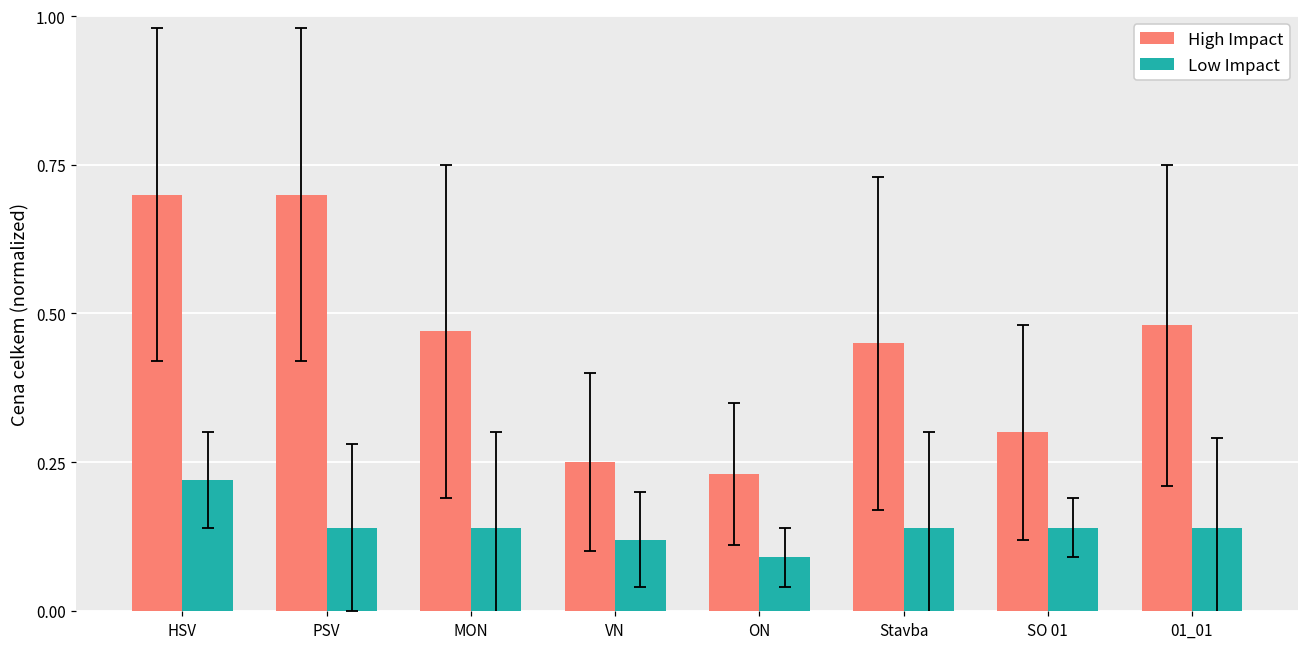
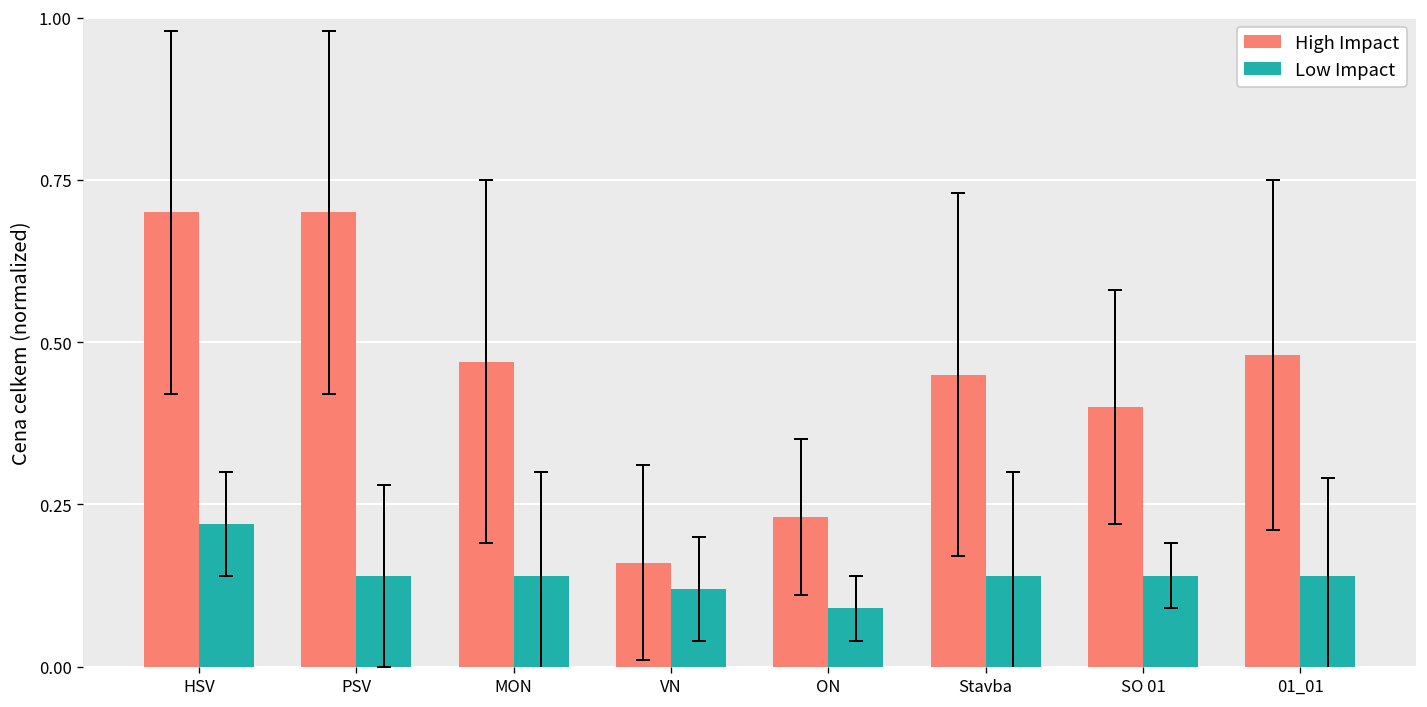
High Impact, VN: 0.25 -> 0.16
High Impact, SO 01: 0.3 -> 0.4
